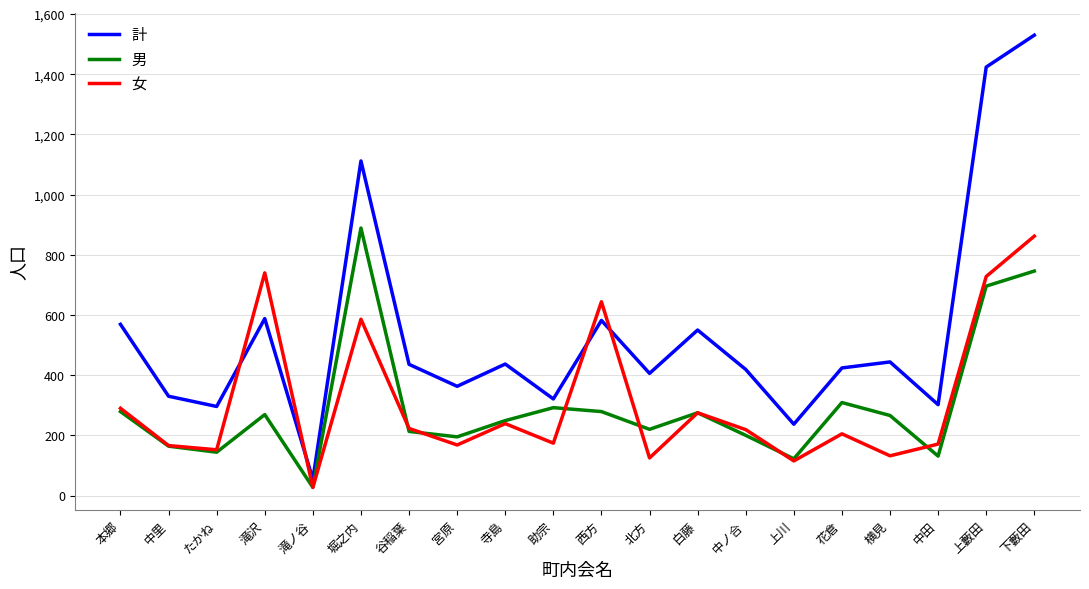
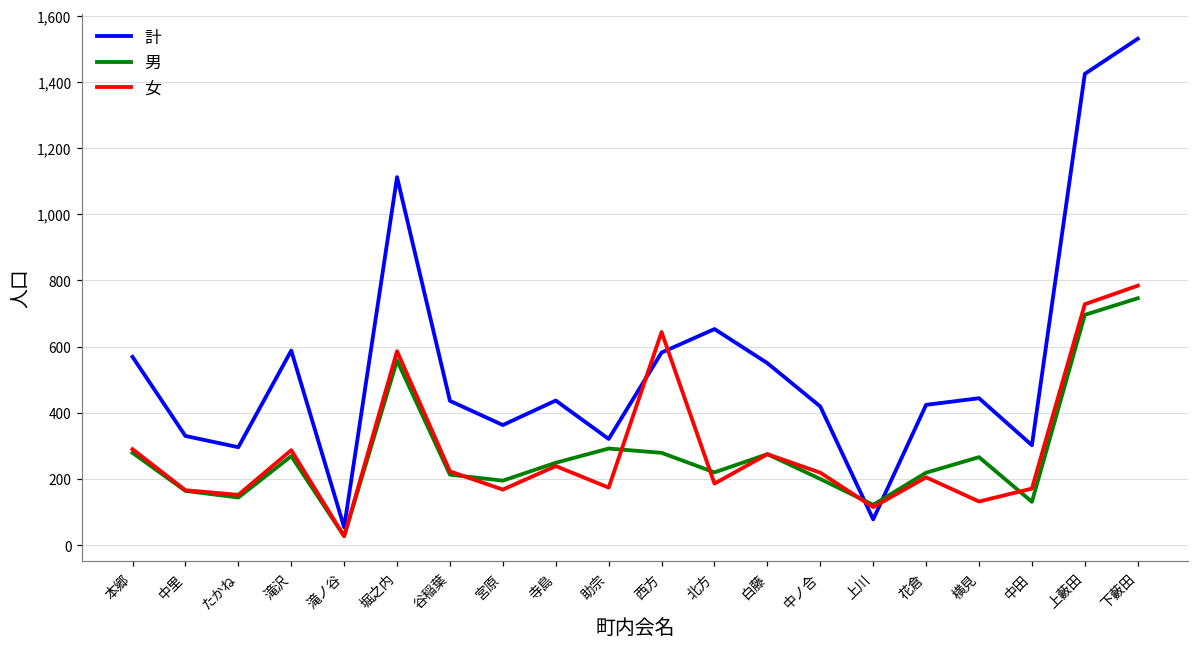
女, 滝沢: 740 -> 290
男, 堀之内: 890 -> 560
計, 北方: 410 -> 650
女, 北方: 130 -> 190
計, 上川: 240 -> 80
男, 花倉: 310 -> 220
女, 下藪田: 860 -> 780
